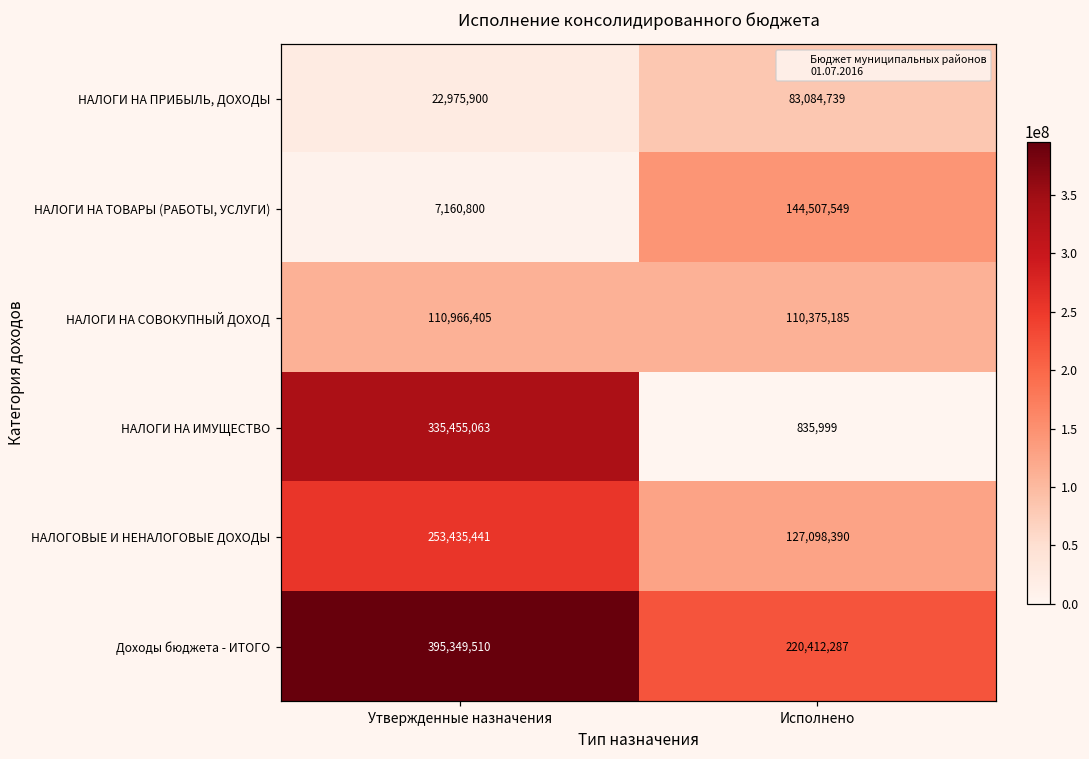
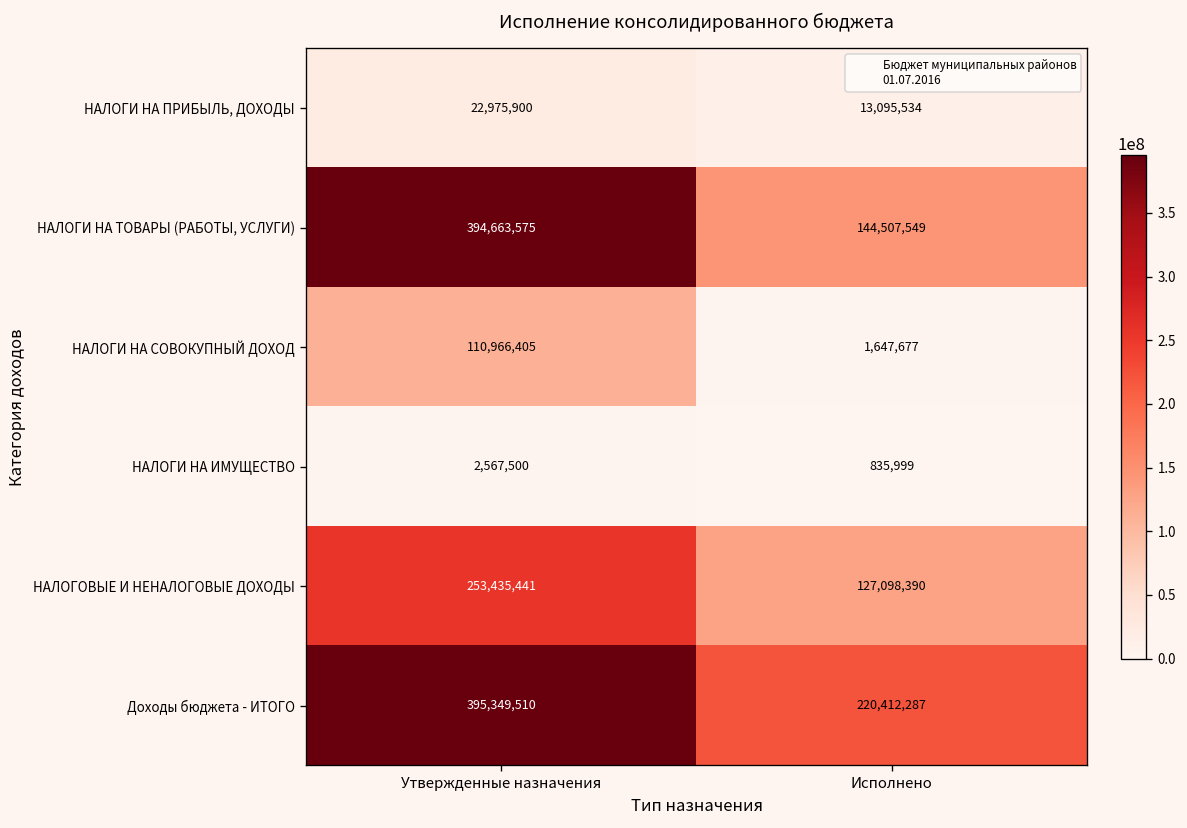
НАЛОГИ НА ПРИБЫЛЬ, ДОХОДЫ, Исполнено: 83,084,739 -> 13,095,534
НАЛОГИ НА ТОВАРЫ (РАБОТЫ, УСЛУГИ), Утвержденные назначения: 7,160,800 -> 394,663,575
НАЛОГИ НА СОВОКУПНЫЙ ДОХОД, Исполнено: 110,375,185 -> 1,647,677
НАЛОГИ НА ИМУЩЕСТВО, Утвержденные назначения: 335,455,063 -> 2,567,500
